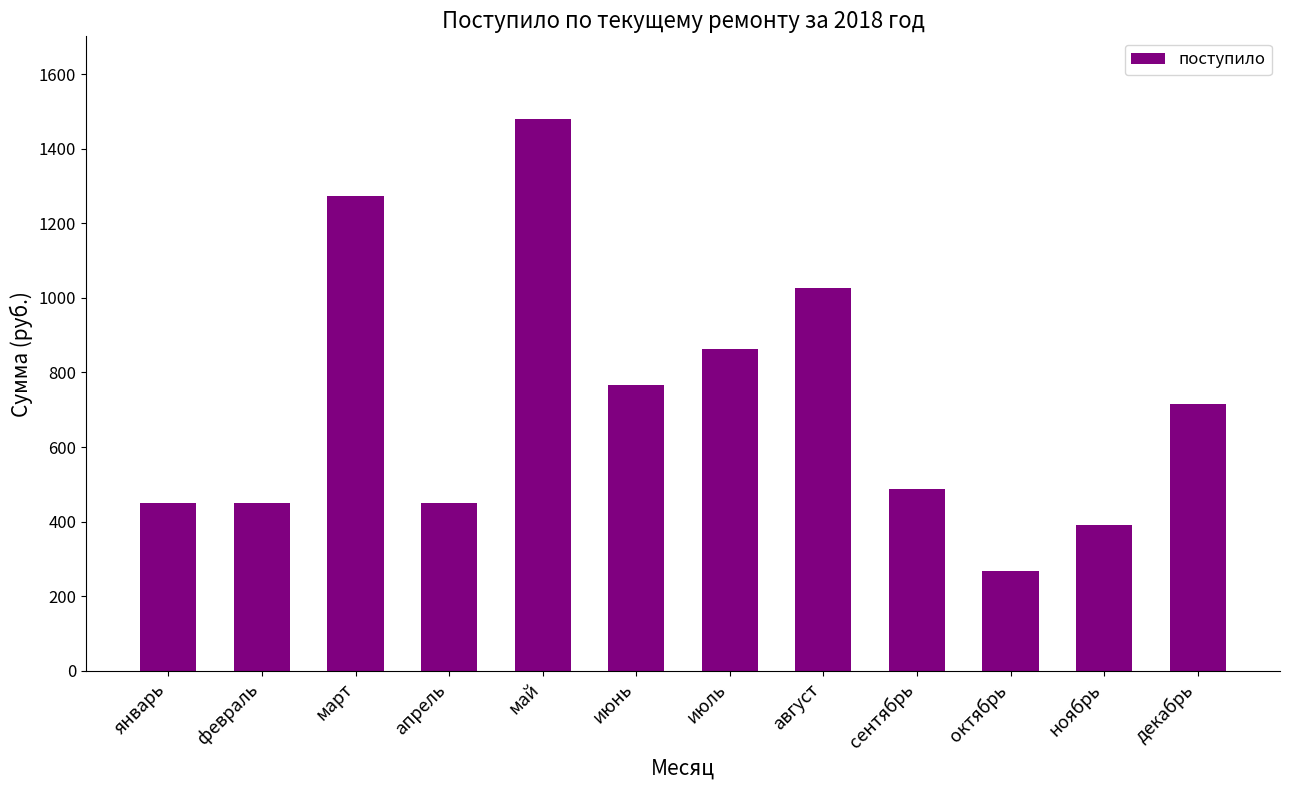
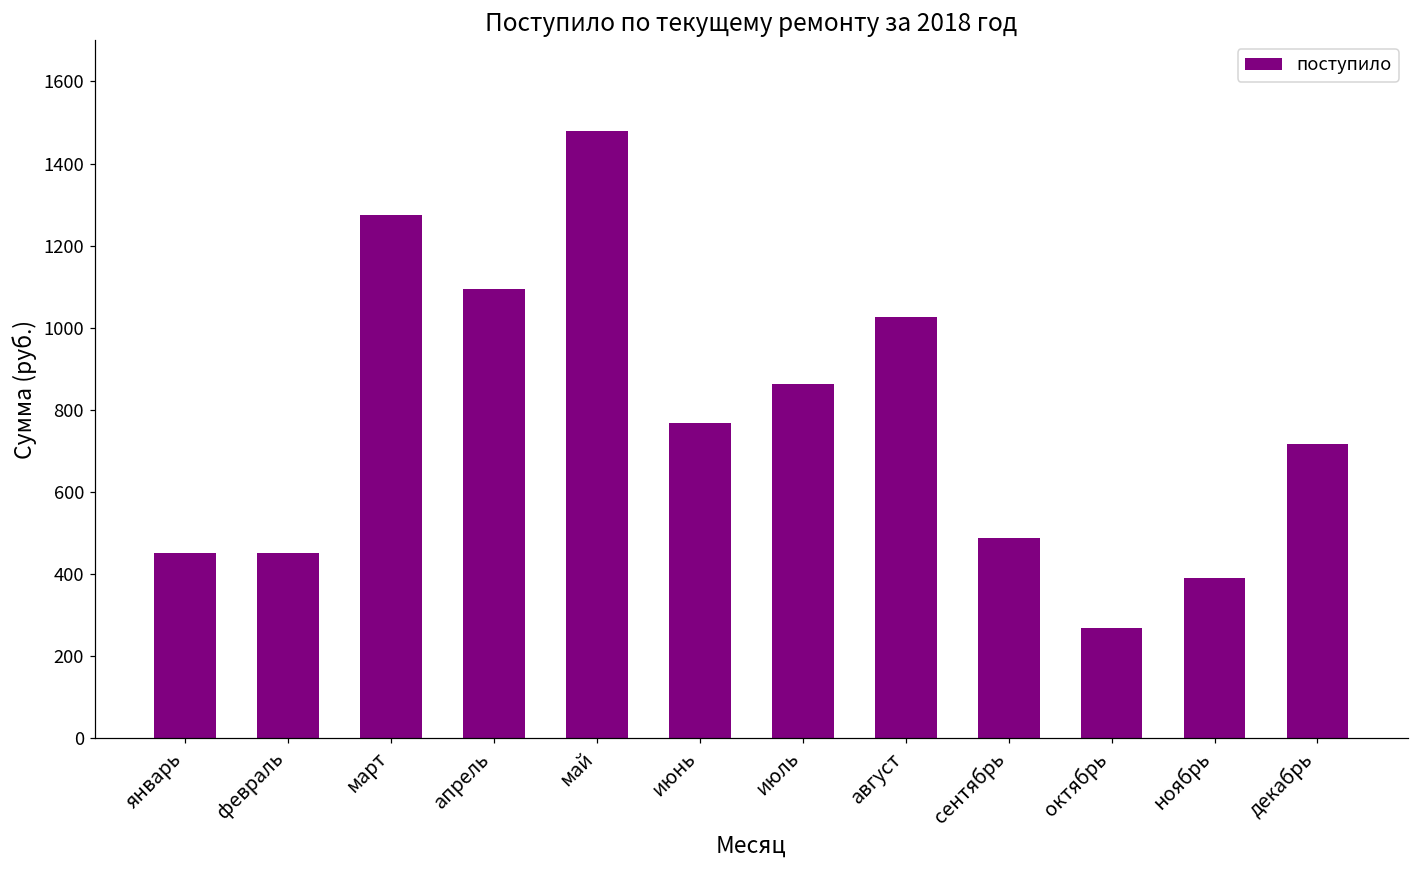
апрель: 450 -> 1090
